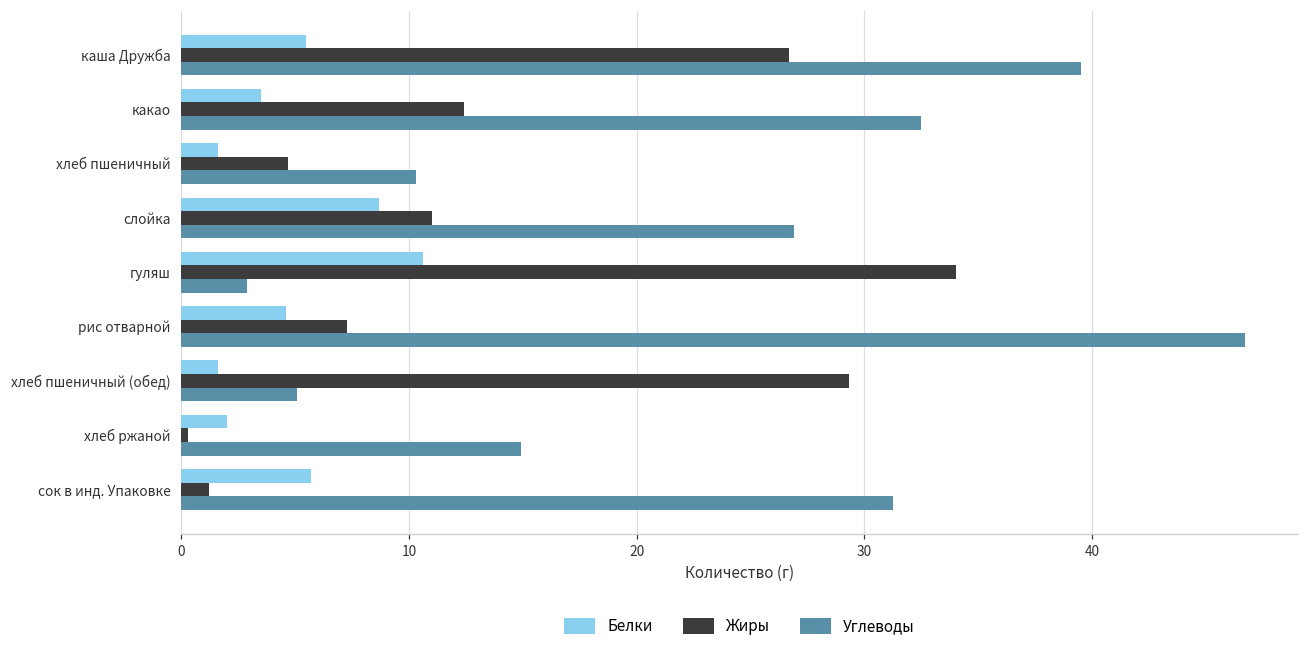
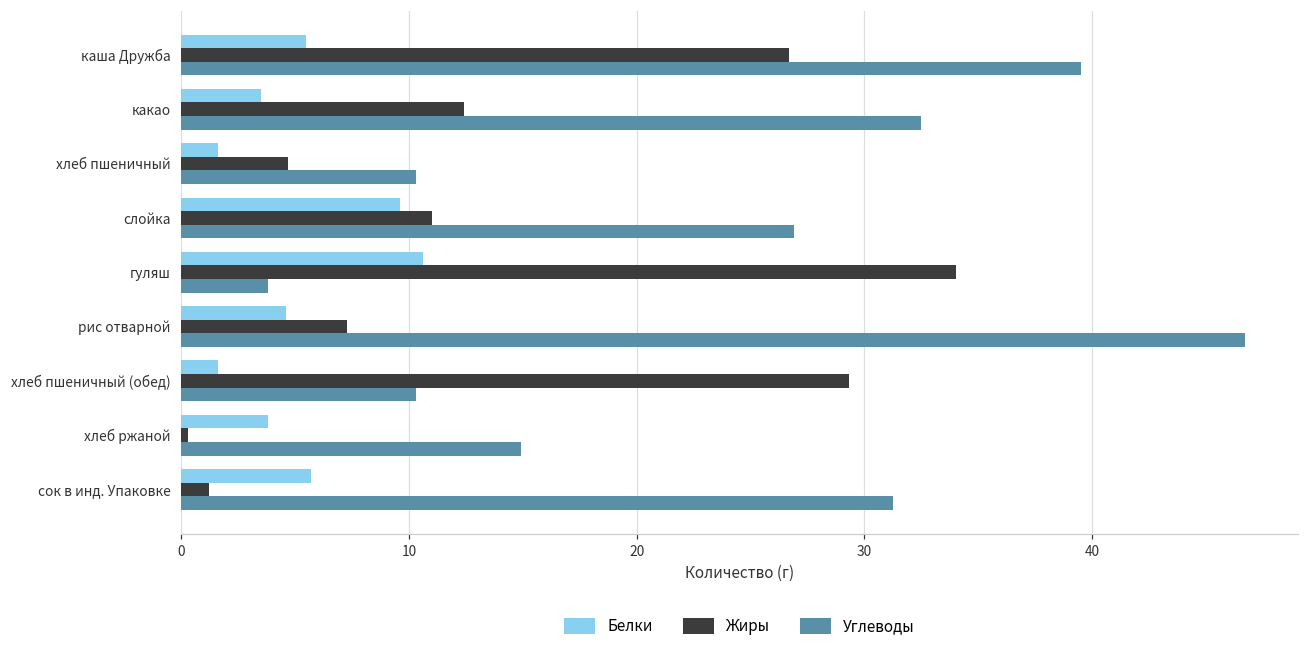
Белки, слойка: 8.7 -> 9.6
Углеводы, гуляш: 2.9 -> 3.8
Углеводы, хлеб пшеничный (обед): 5.1 -> 10.3
Белки, хлеб ржаной: 2.0 -> 3.8
